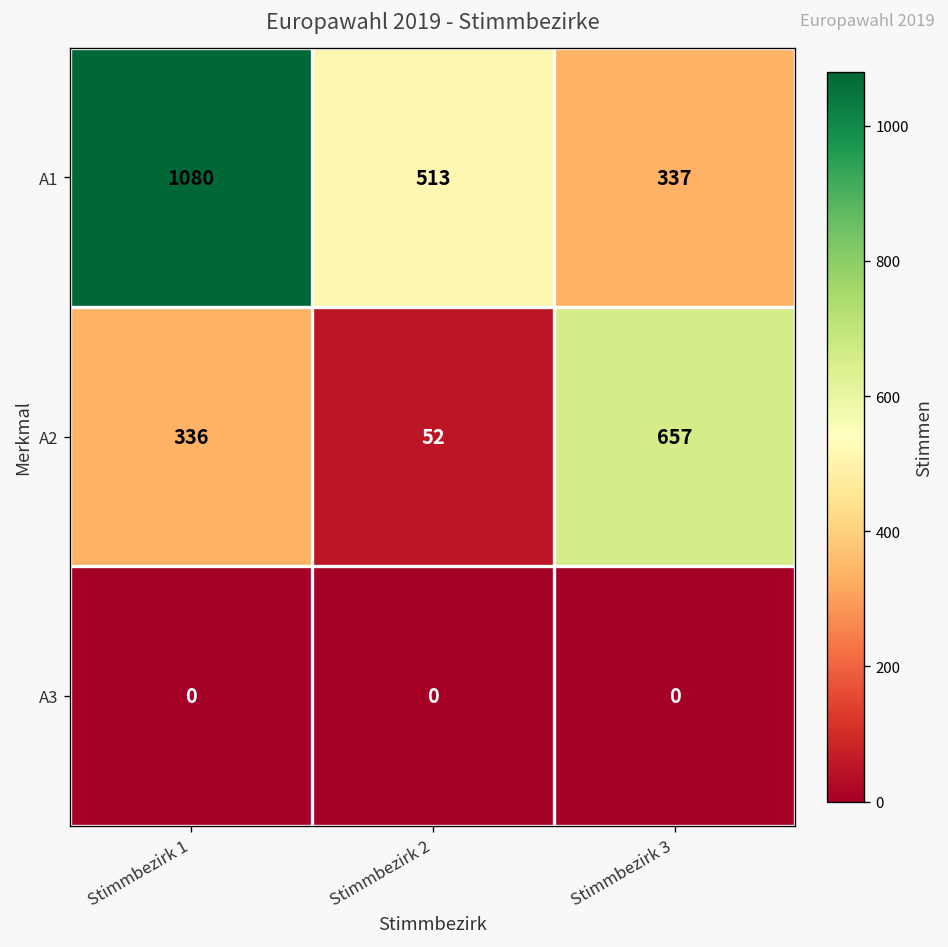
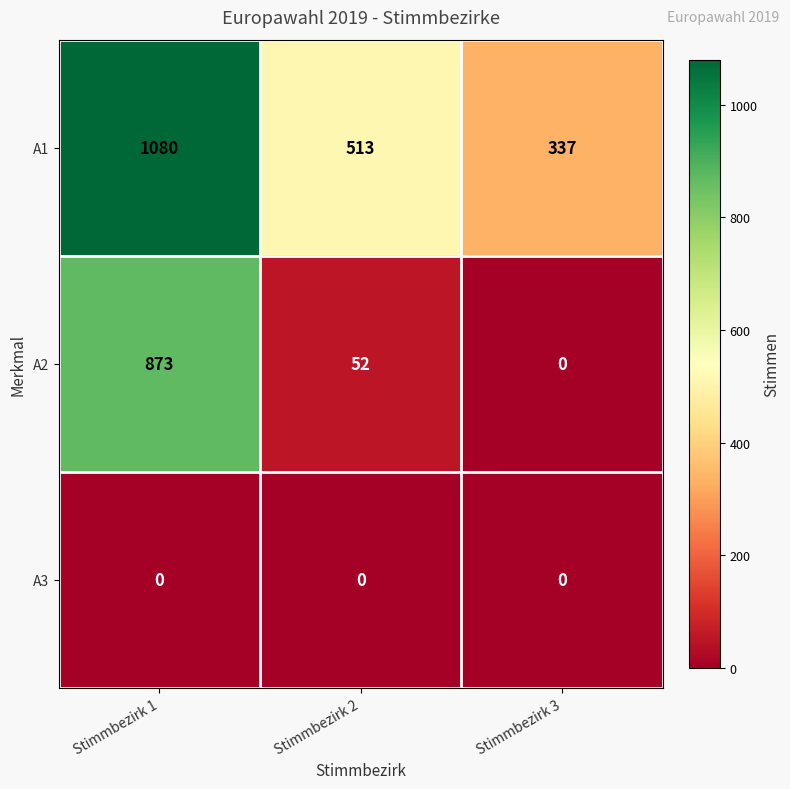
A2, Stimmbezirk 1: 336 -> 873
A2, Stimmbezirk 3: 657 -> 0
